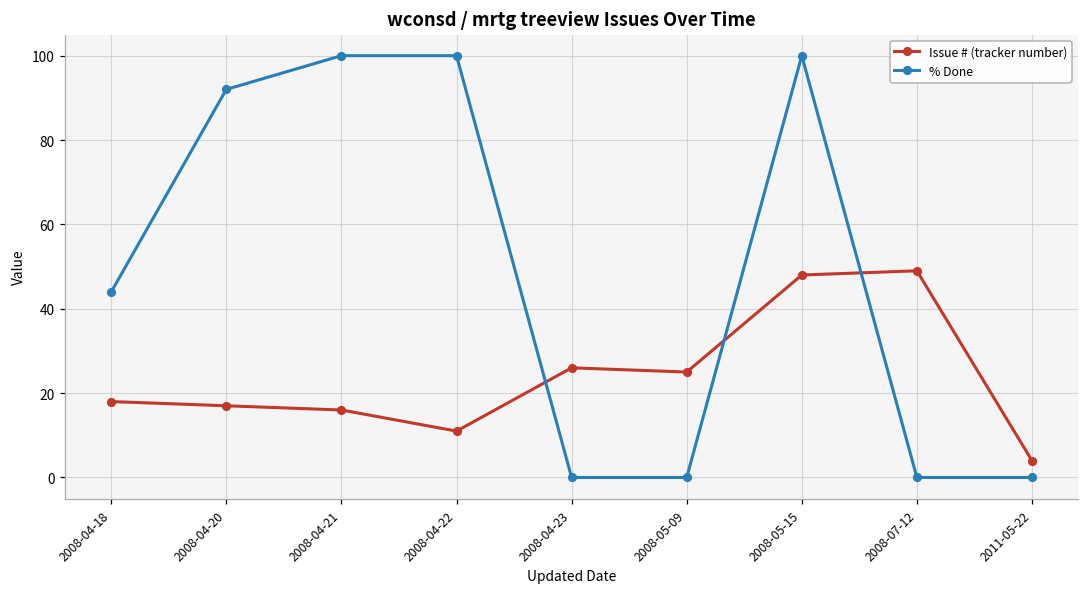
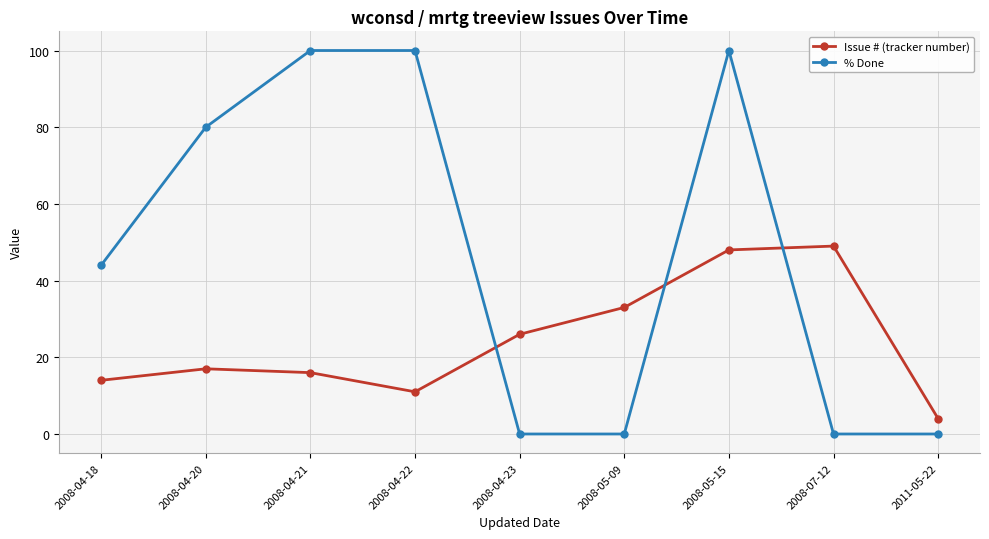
Issue # (tracker number), 2008-04-18: 18 -> 14
% Done, 2008-04-20: 92 -> 80
Issue # (tracker number), 2008-05-09: 25 -> 33
